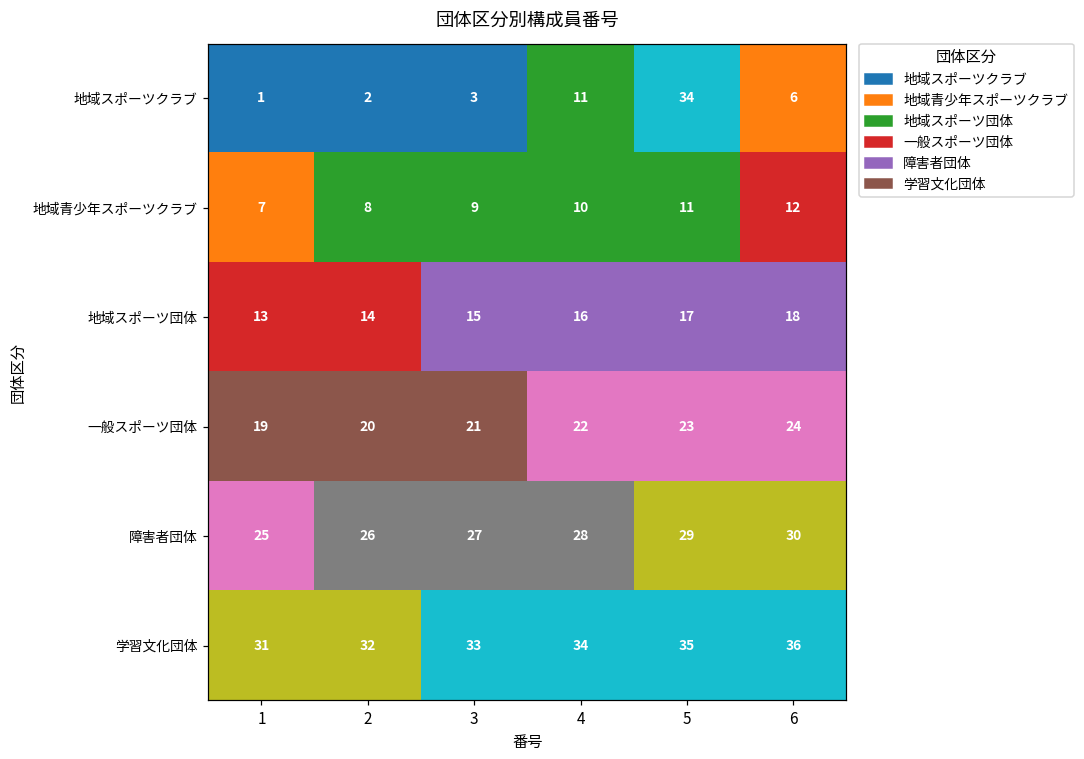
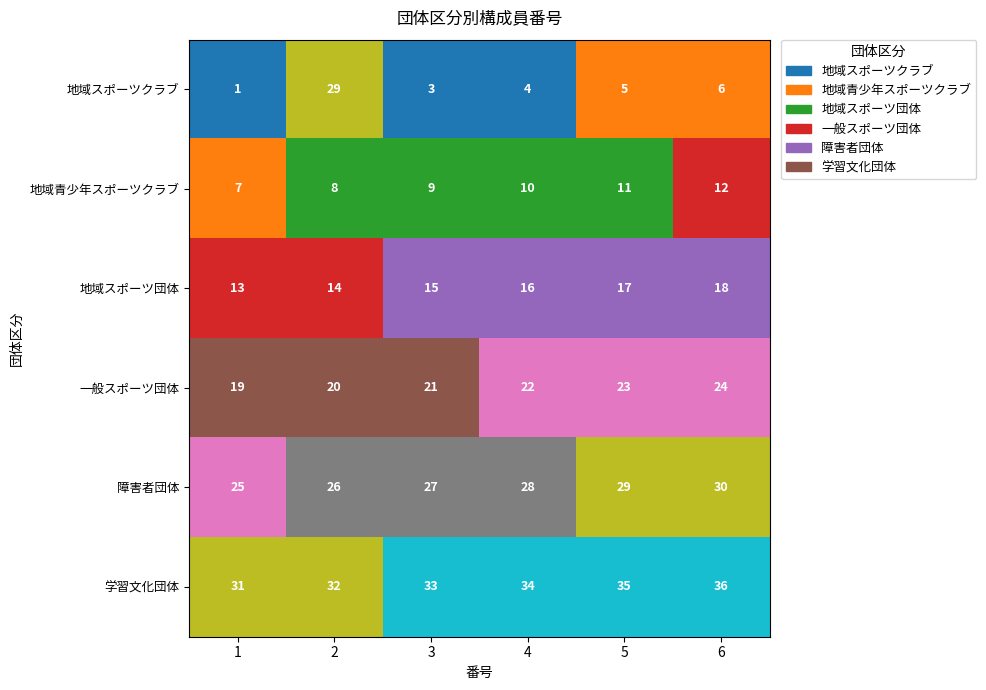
地域スポーツクラブ, 2: 2 -> 29
地域スポーツクラブ, 4: 11 -> 4
地域スポーツクラブ, 5: 34 -> 5
